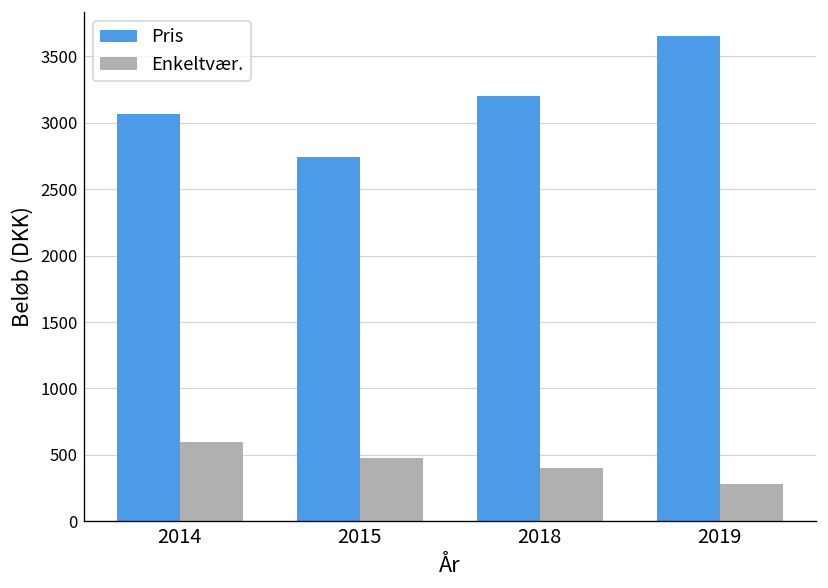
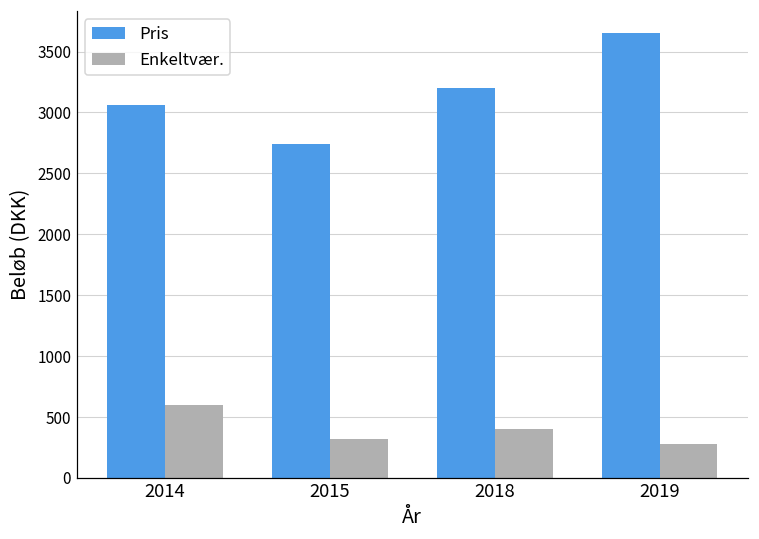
Enkeltvær., 2015: 480 -> 320
